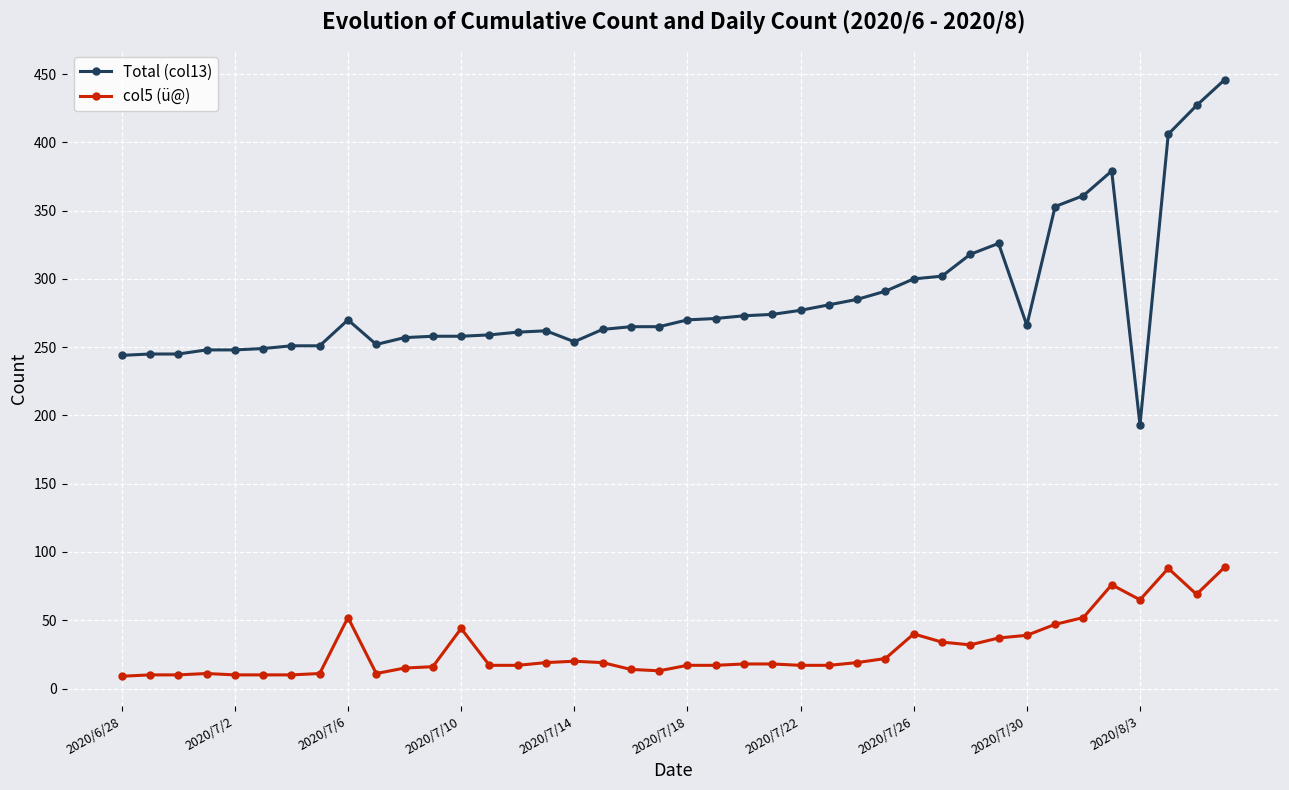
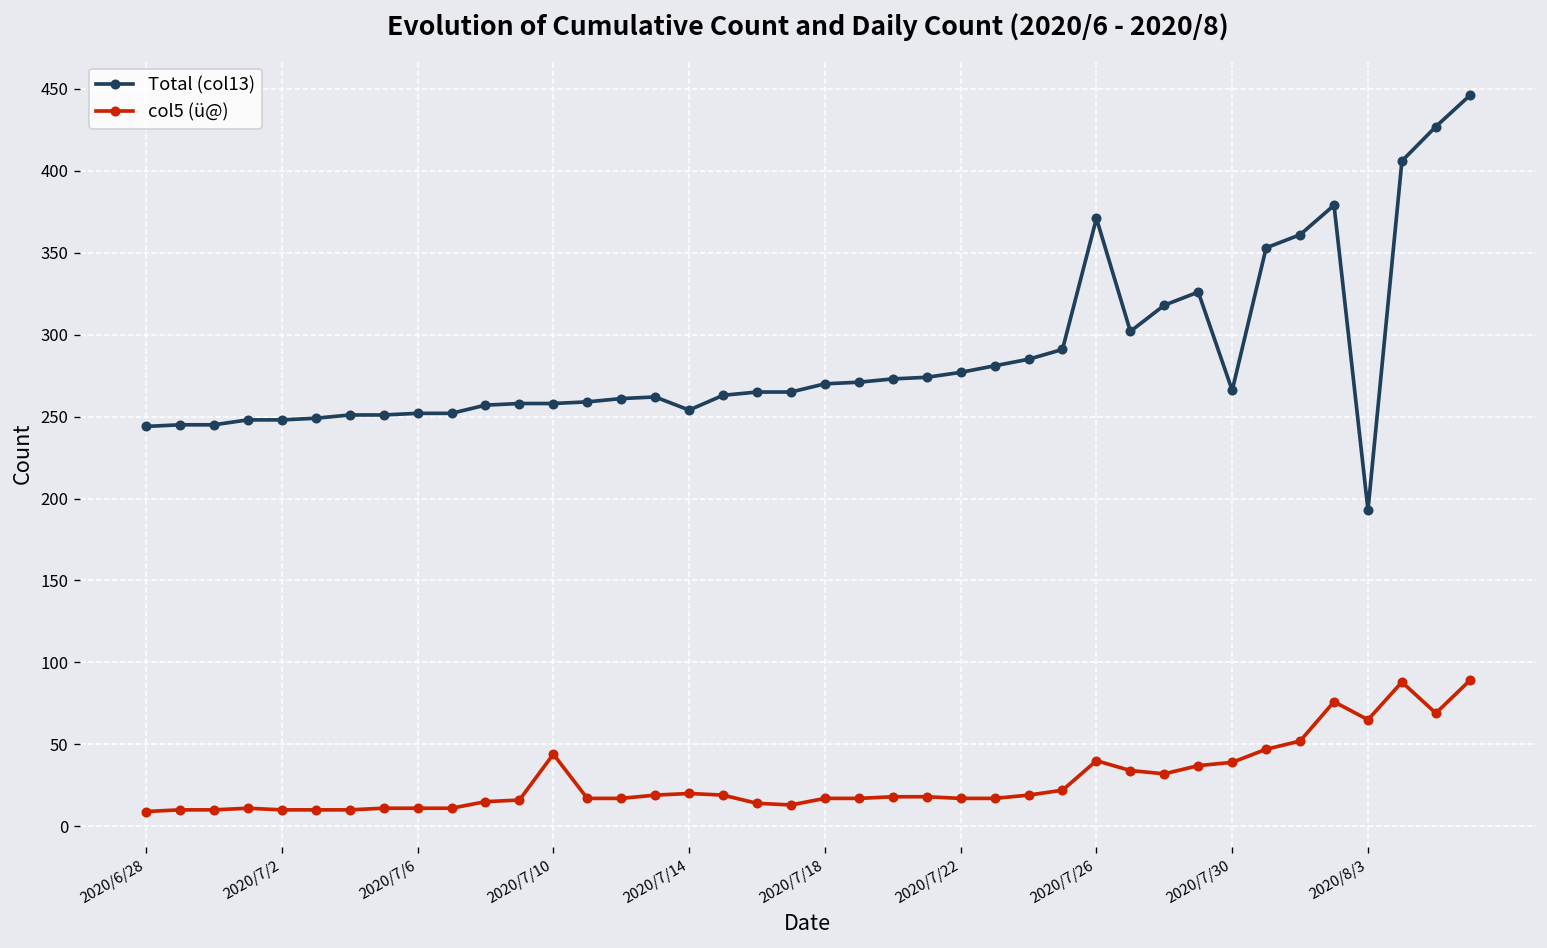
Total (col13), 2020/7/6: 270 -> 252
col5 (ü@), 2020/7/6: 52 -> 11
Total (col13), 2020/7/26: 300 -> 371
